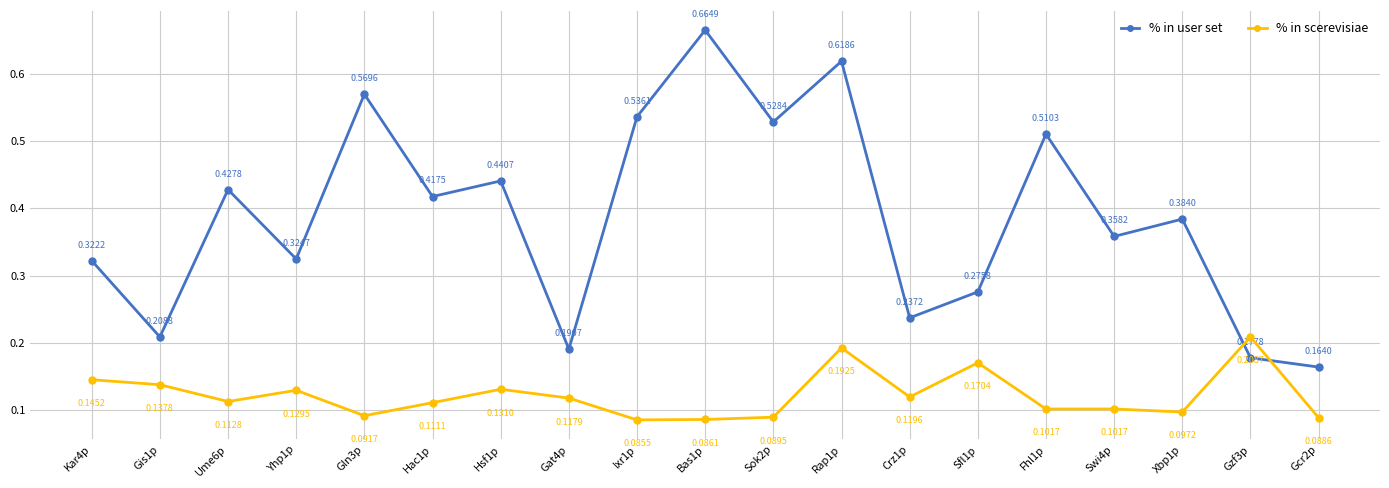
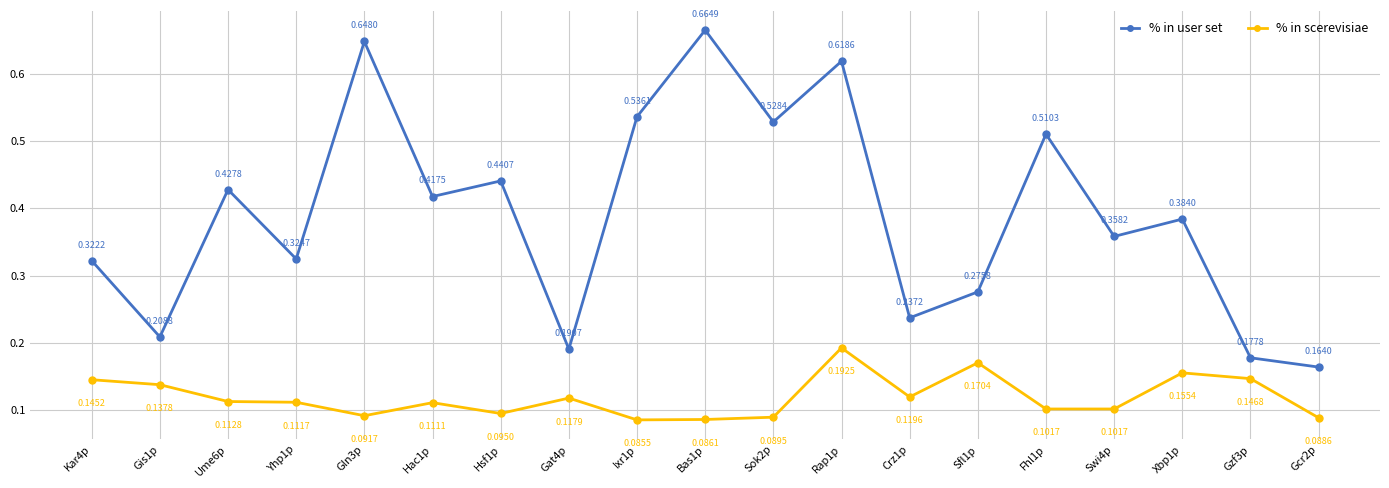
% in scerevisiae, Yhp1p: 0.1295 -> 0.1117
% in user set, Gln3p: 0.5696 -> 0.6480
% in scerevisiae, Hsf1p: 0.1310 -> 0.0950
% in scerevisiae, Xbp1p: 0.0972 -> 0.1554
% in scerevisiae, Gzf3p: 0.2087 -> 0.1468
